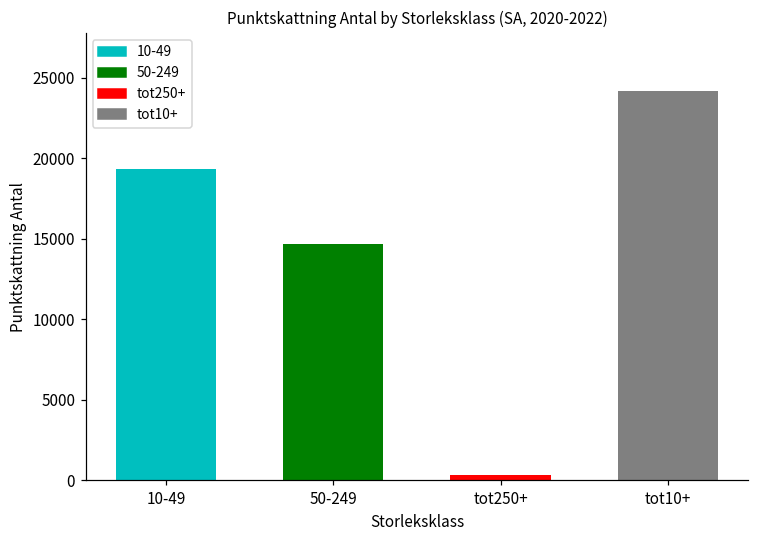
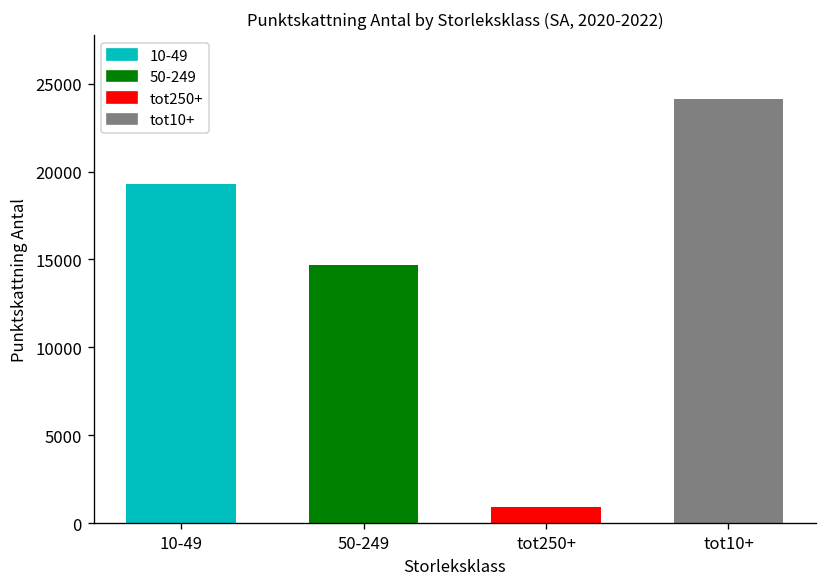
tot250+: 300 -> 900
